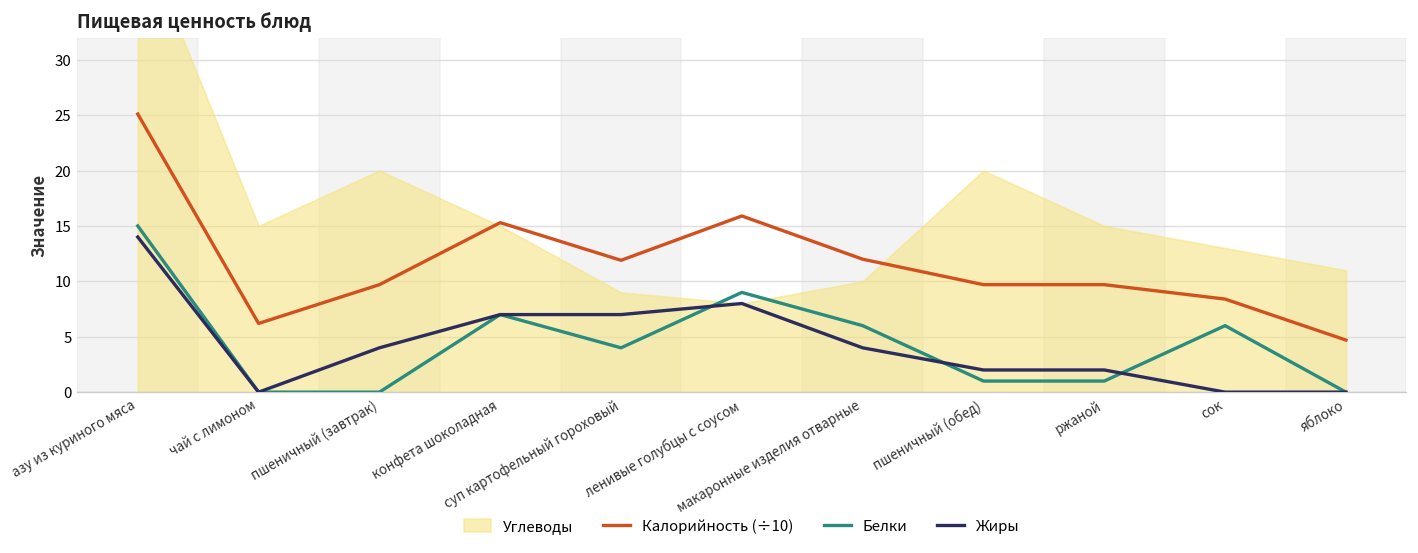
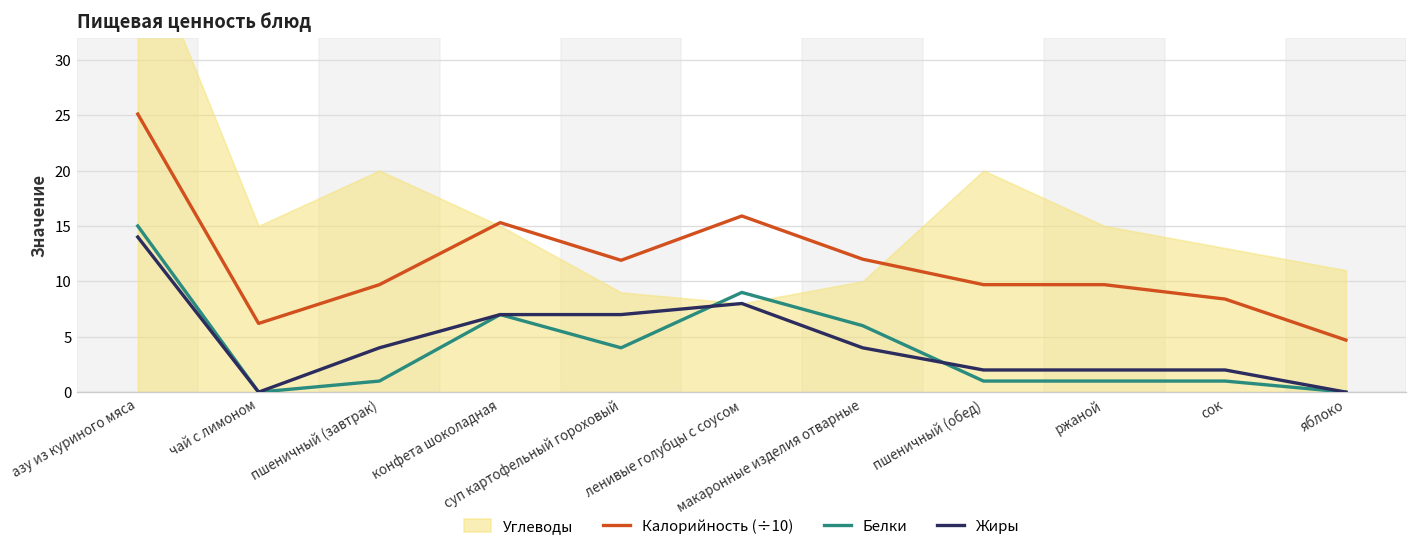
Белки, пшеничный (завтрак): 0 -> 1
Белки, сок: 6 -> 1
Жиры, сок: 0 -> 2
